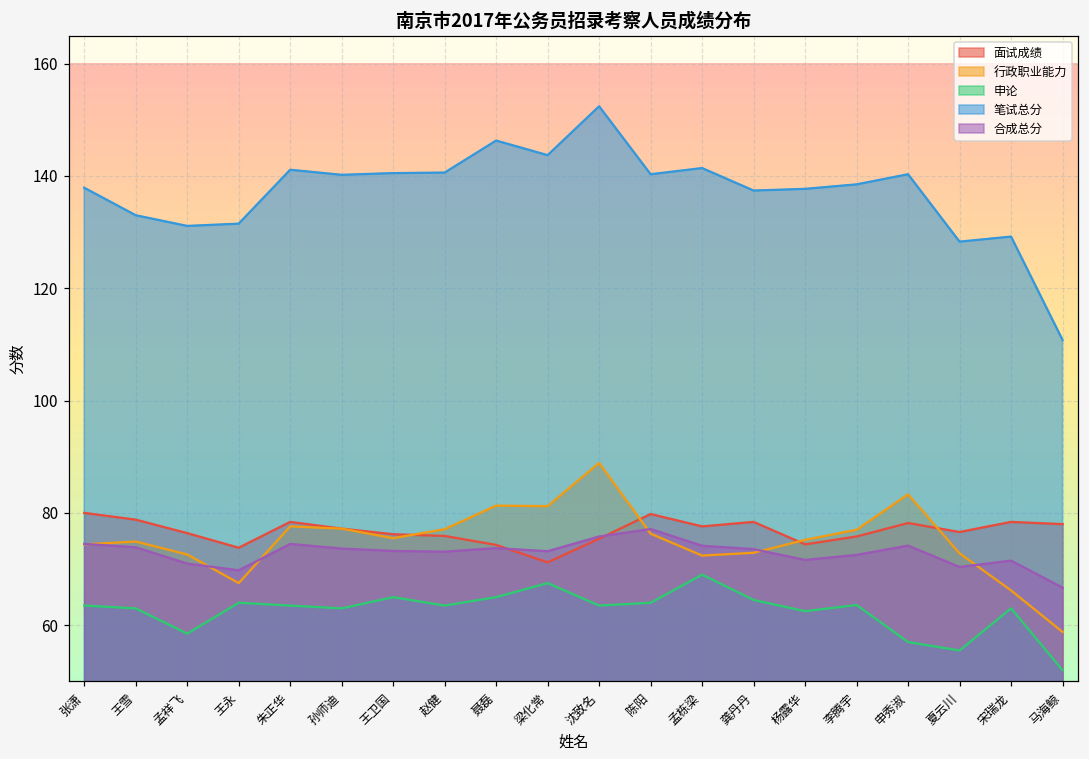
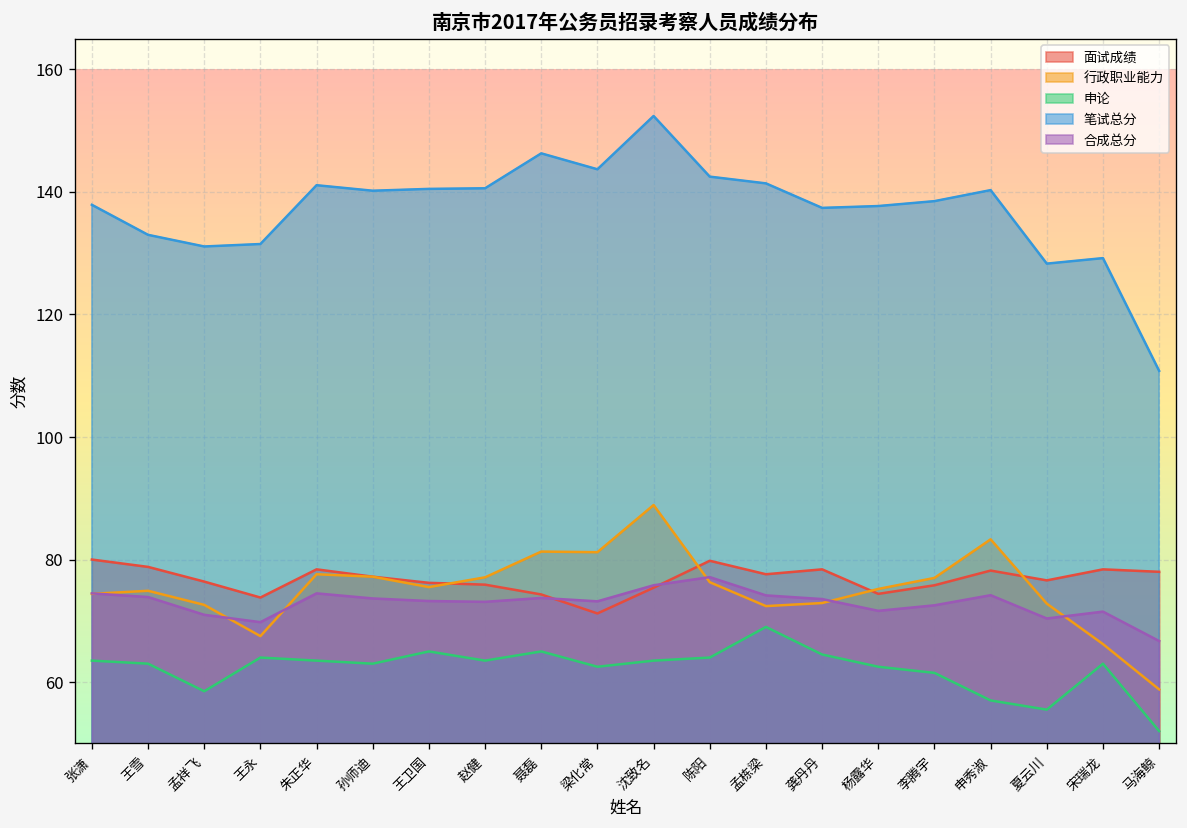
申论, 梁化常: 68 -> 63
笔试总分, 陈阳: 140 -> 143
申论, 李腾宇: 64 -> 62
